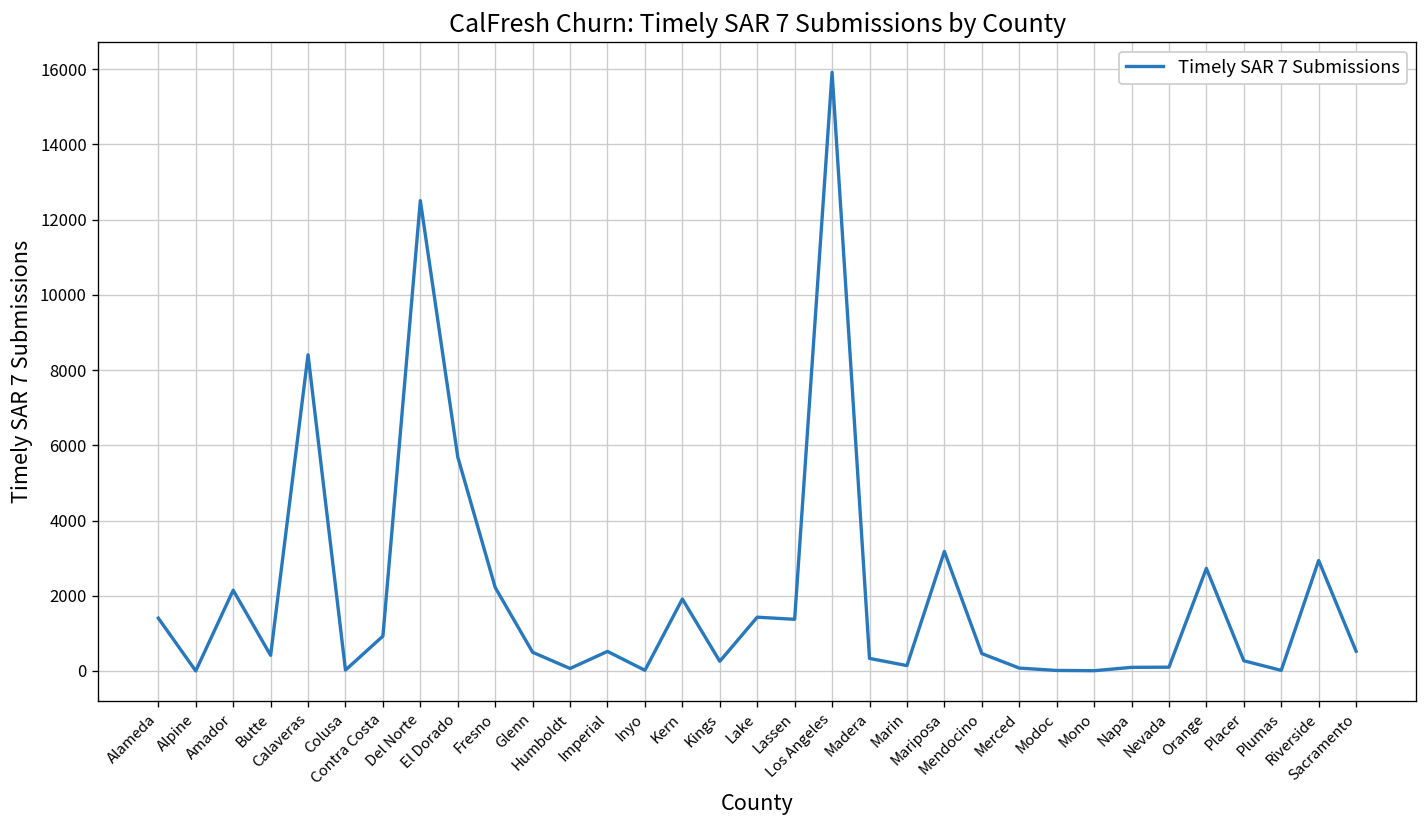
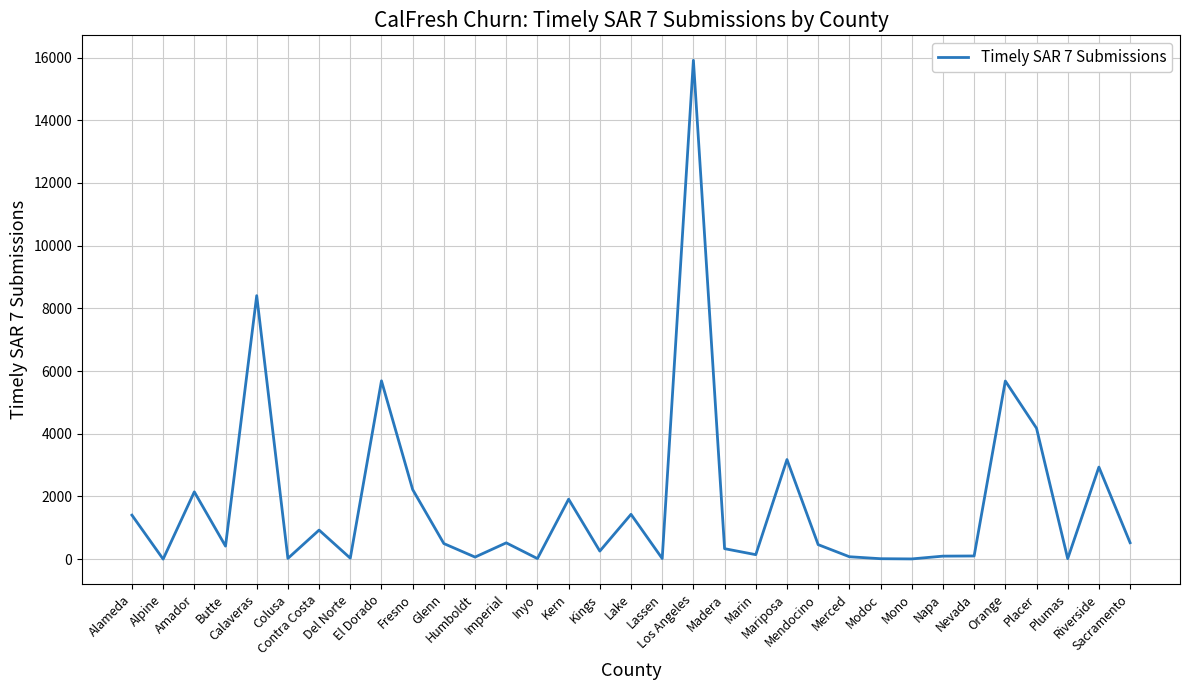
Del Norte: 12500 -> 0
Lassen: 1400 -> 0
Orange: 2700 -> 5700
Placer: 300 -> 4200
